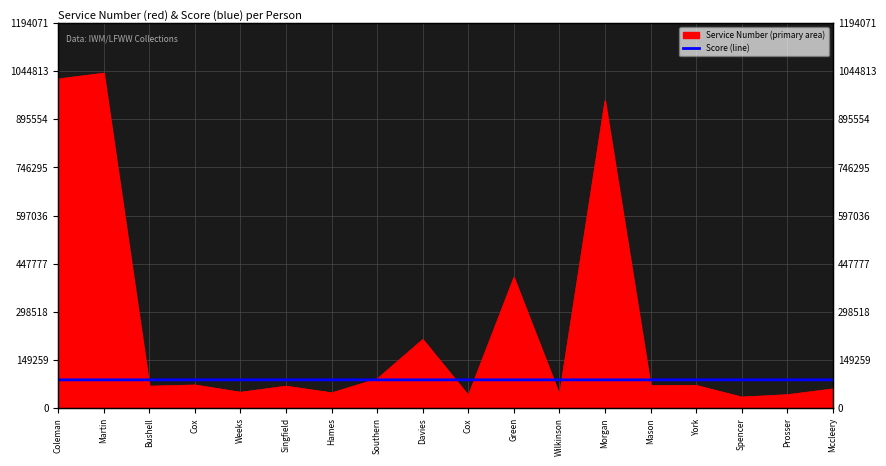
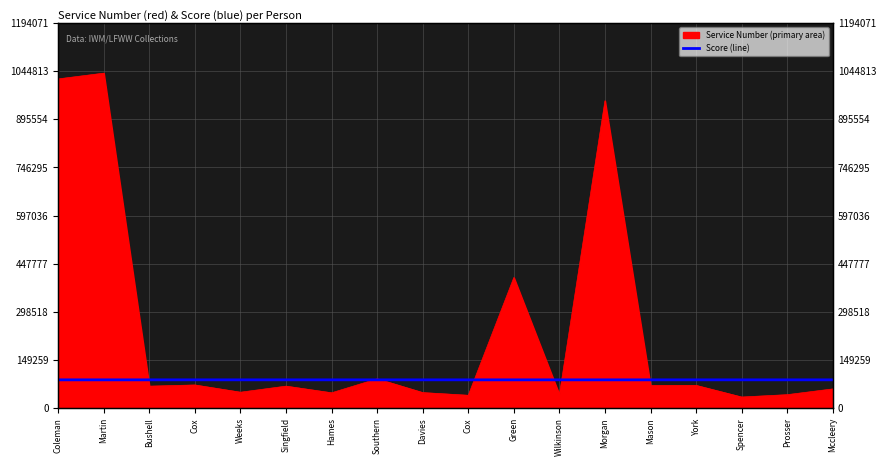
Service Number (primary area), Davies: 210000 -> 50000
